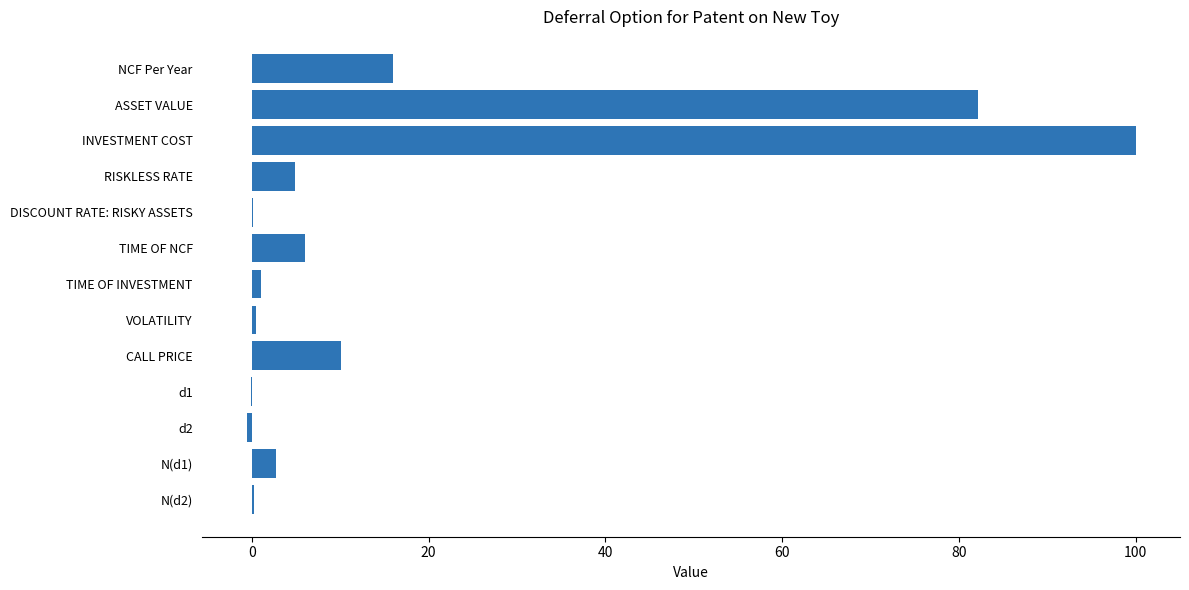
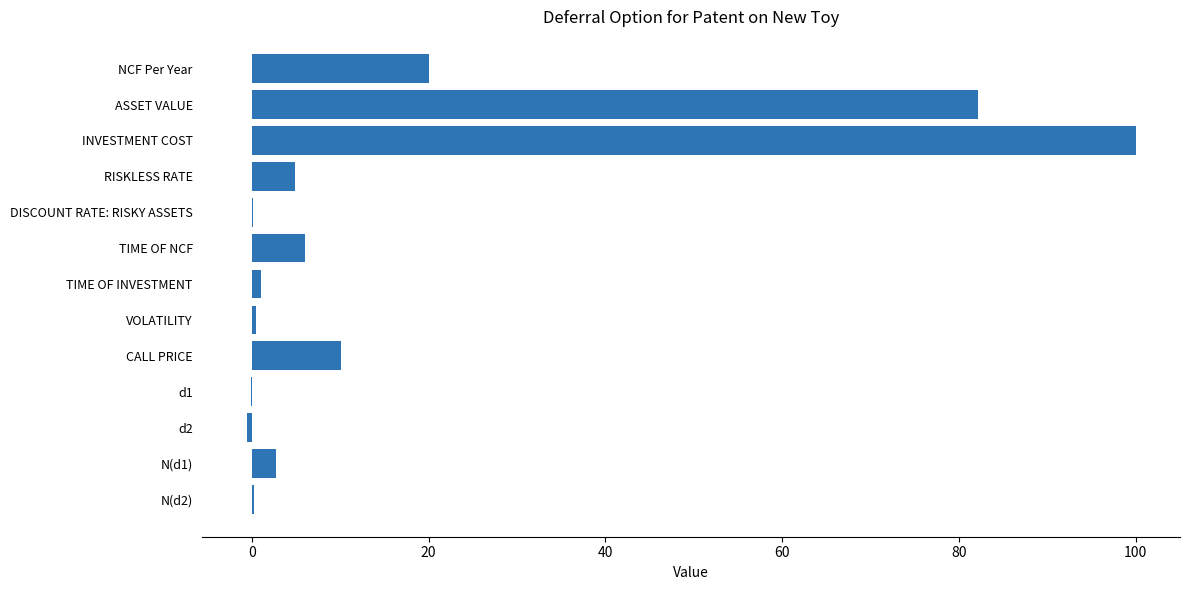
NCF Per Year: 16 -> 20
